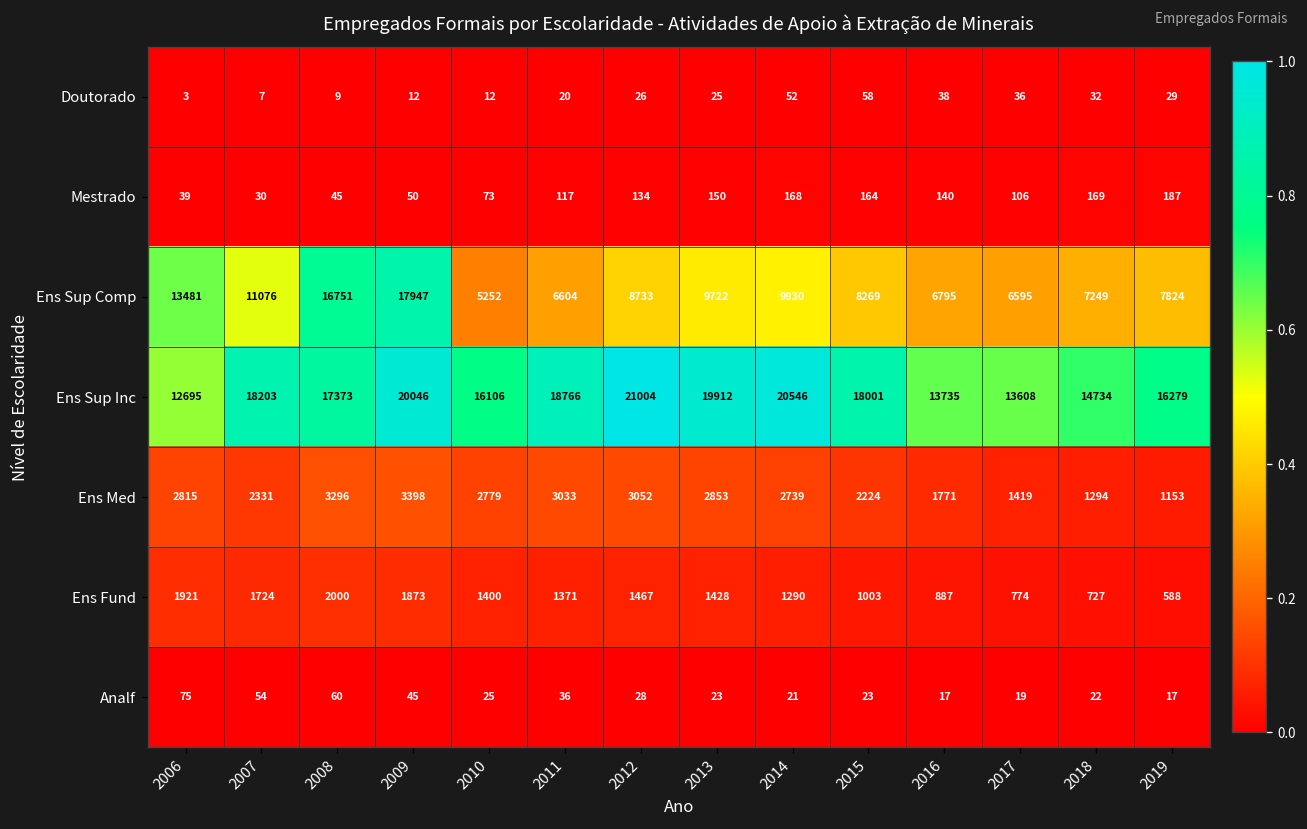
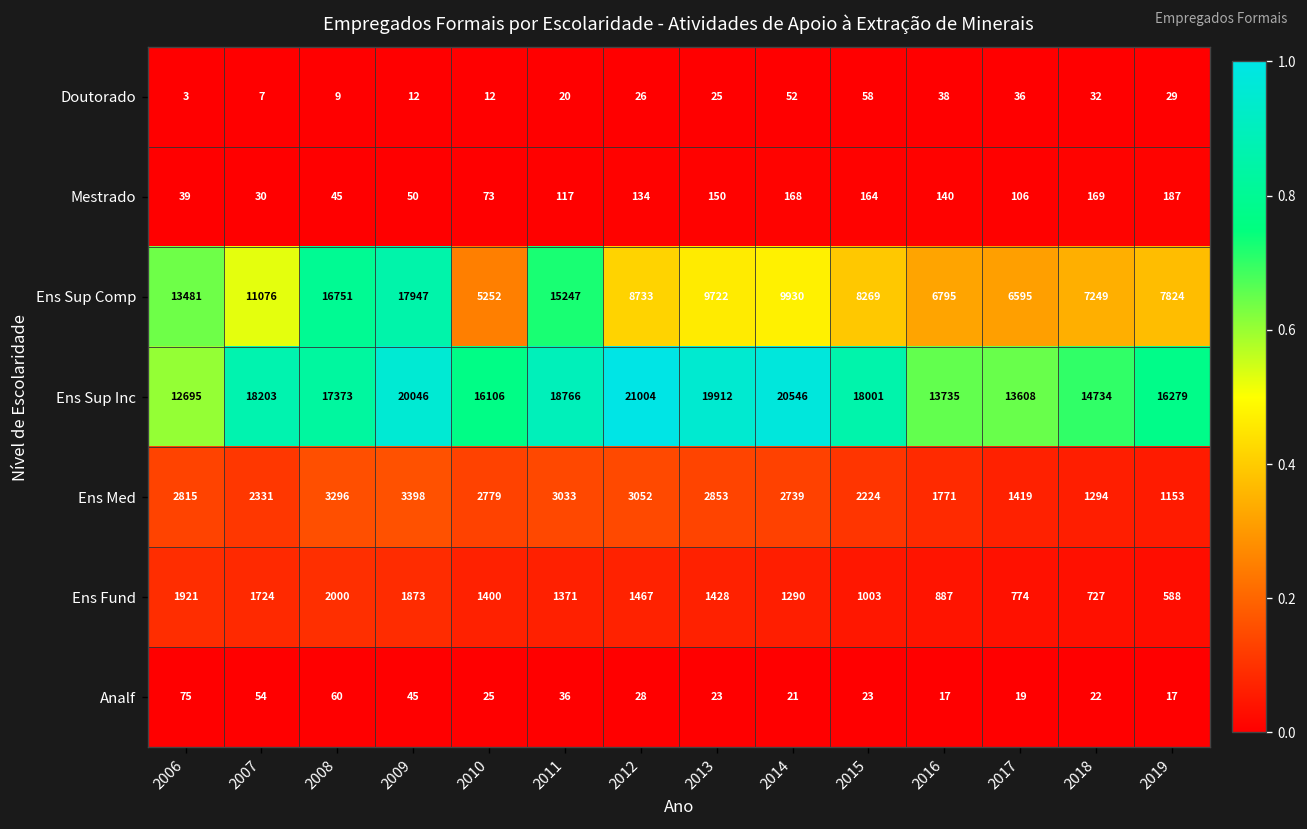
Ens Sup Comp, 2011: 6604 -> 15247
